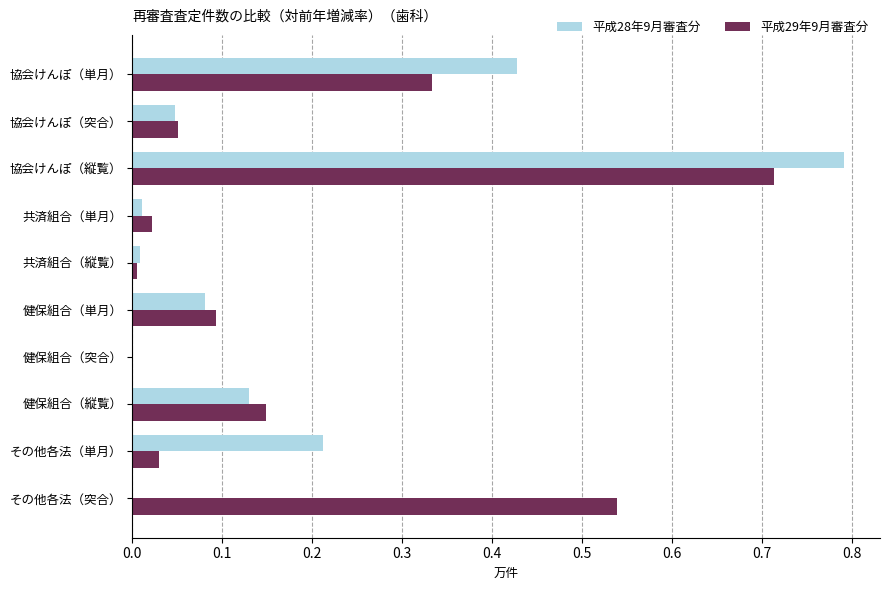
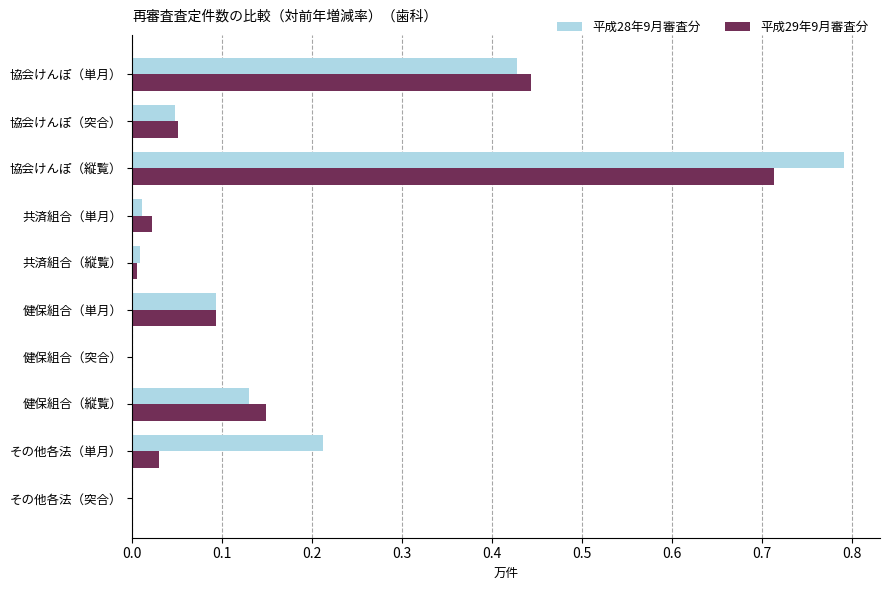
平成29年9月審査分, 協会けんぽ（単月）: 0.33 -> 0.44
平成28年9月審査分, 健保組合（単月）: 0.08 -> 0.09
平成29年9月審査分, その他各法（突合）: 0.54 -> 0.00
